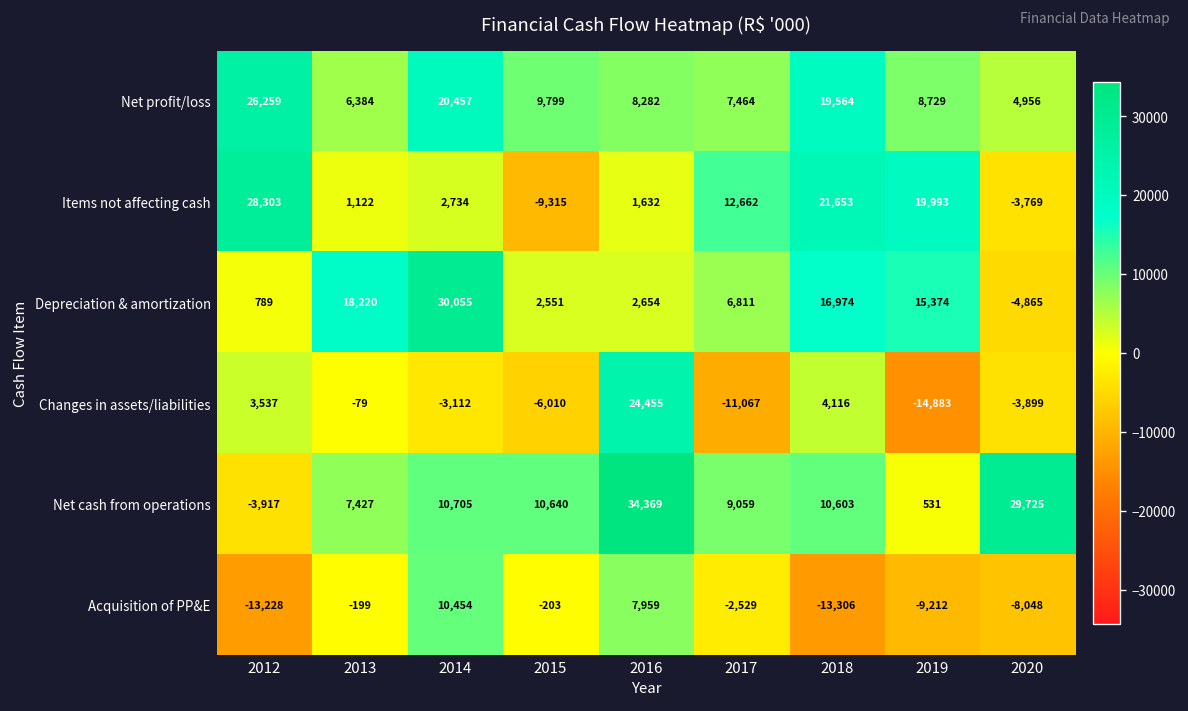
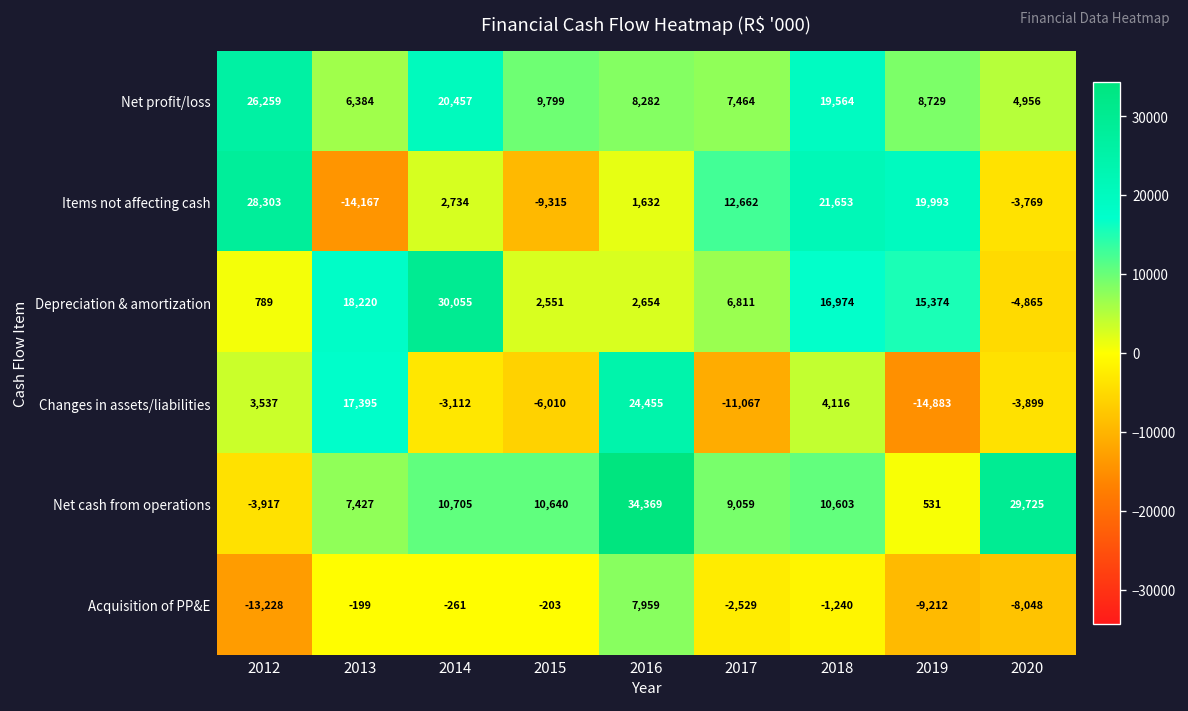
Items not affecting cash, 2013: 1,122 -> -14,167
Changes in assets/liabilities, 2013: -79 -> 17,395
Acquisition of PP&E, 2014: 10,454 -> -261
Acquisition of PP&E, 2018: -13,306 -> -1,240
